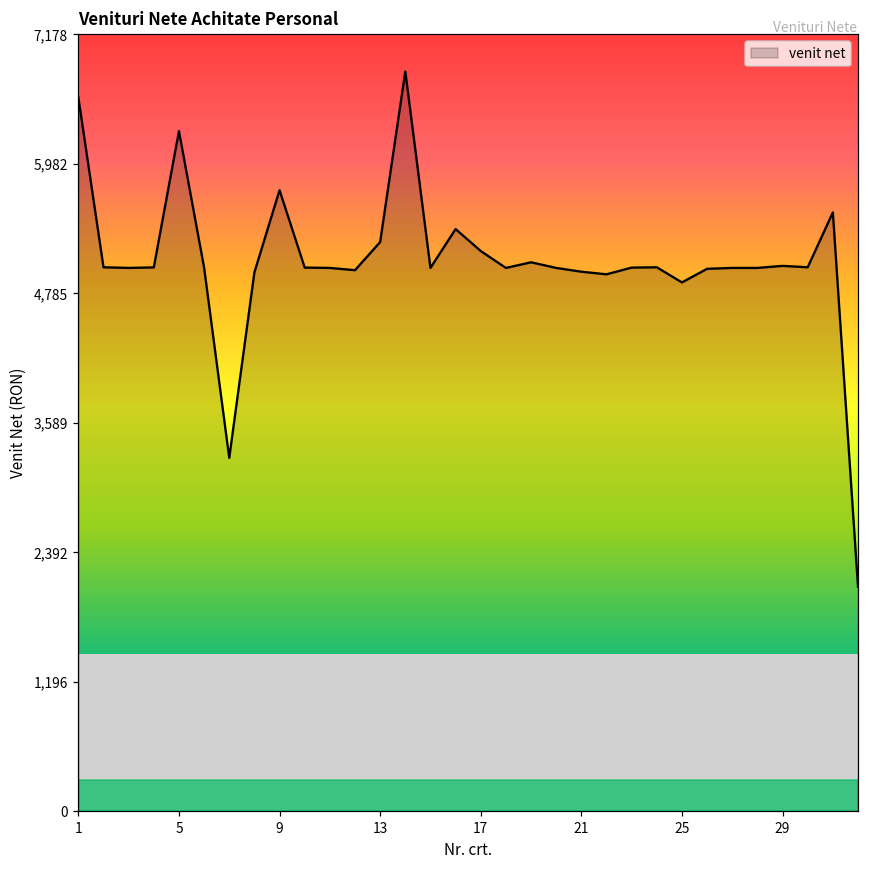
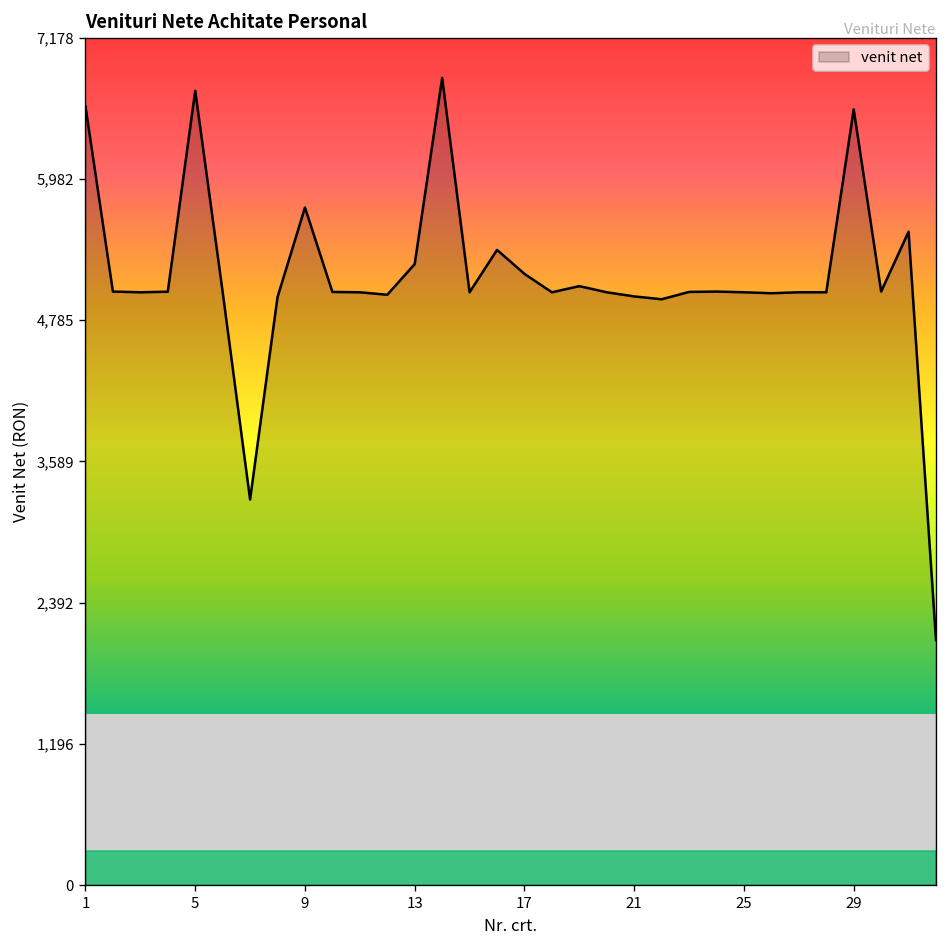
5: 6,300 -> 6,700
25: 4,900 -> 5,000
29: 5,000 -> 6,600
